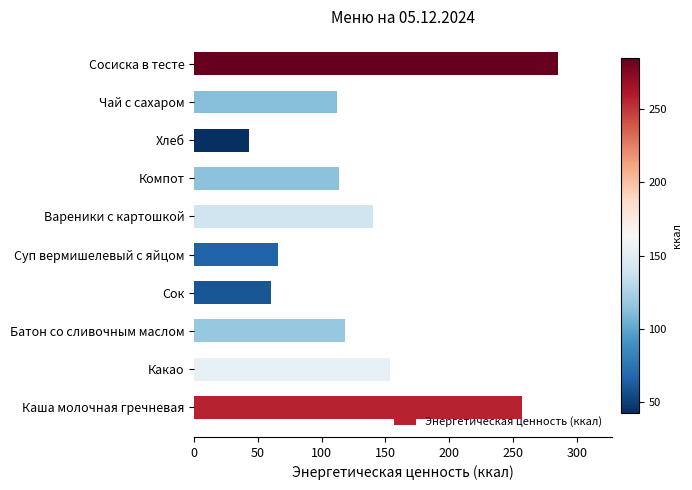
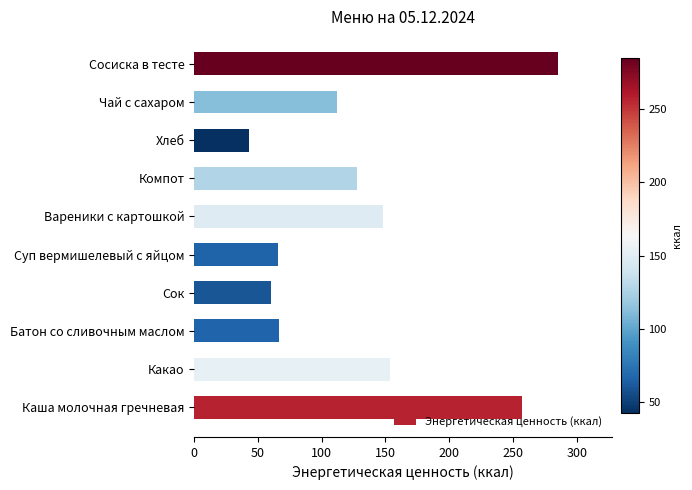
Компот: 114 -> 127
Вареники с картошкой: 140 -> 148
Батон со сливочным маслом: 118 -> 67
